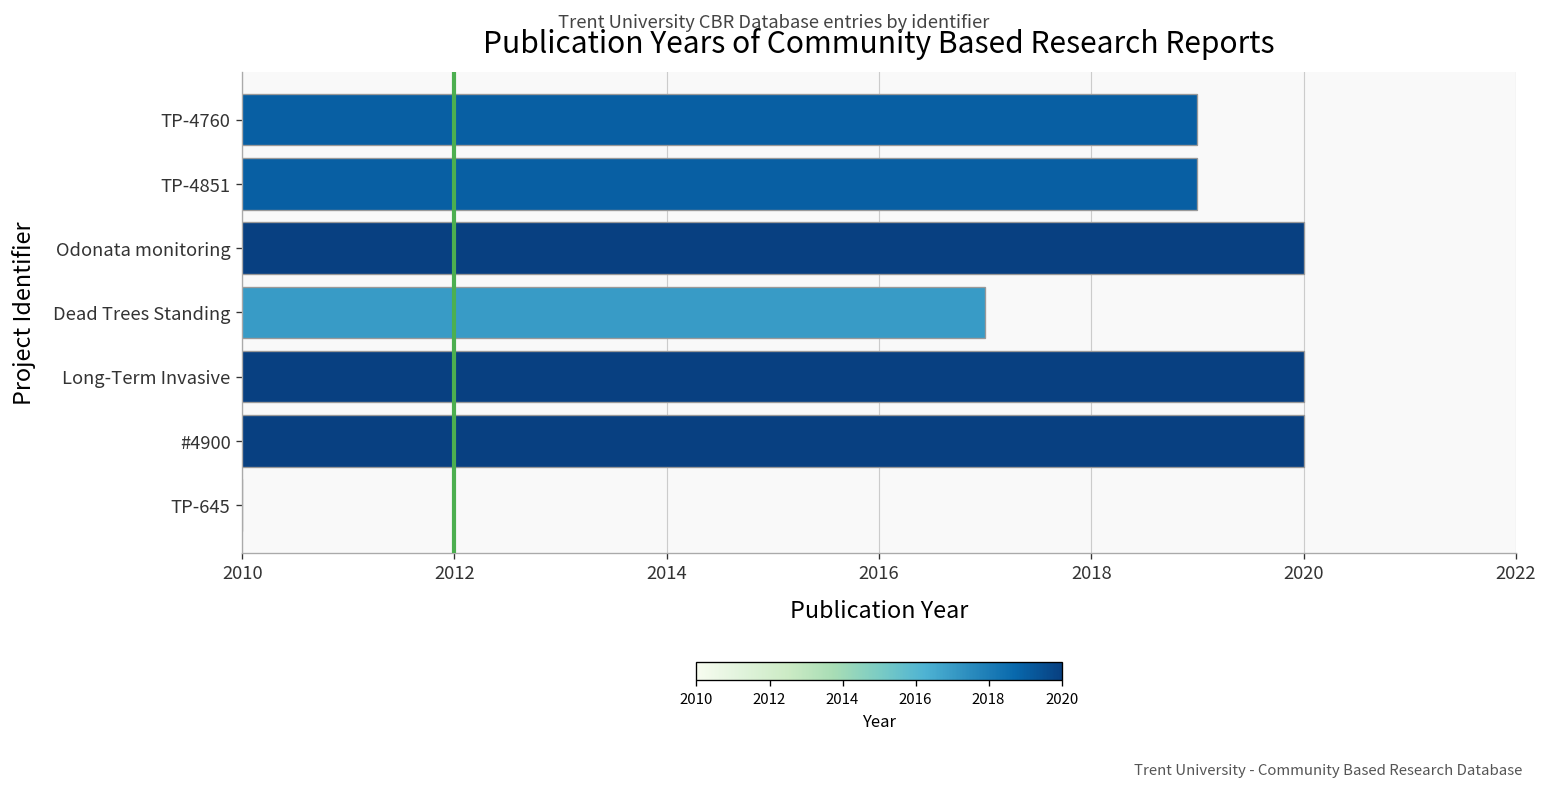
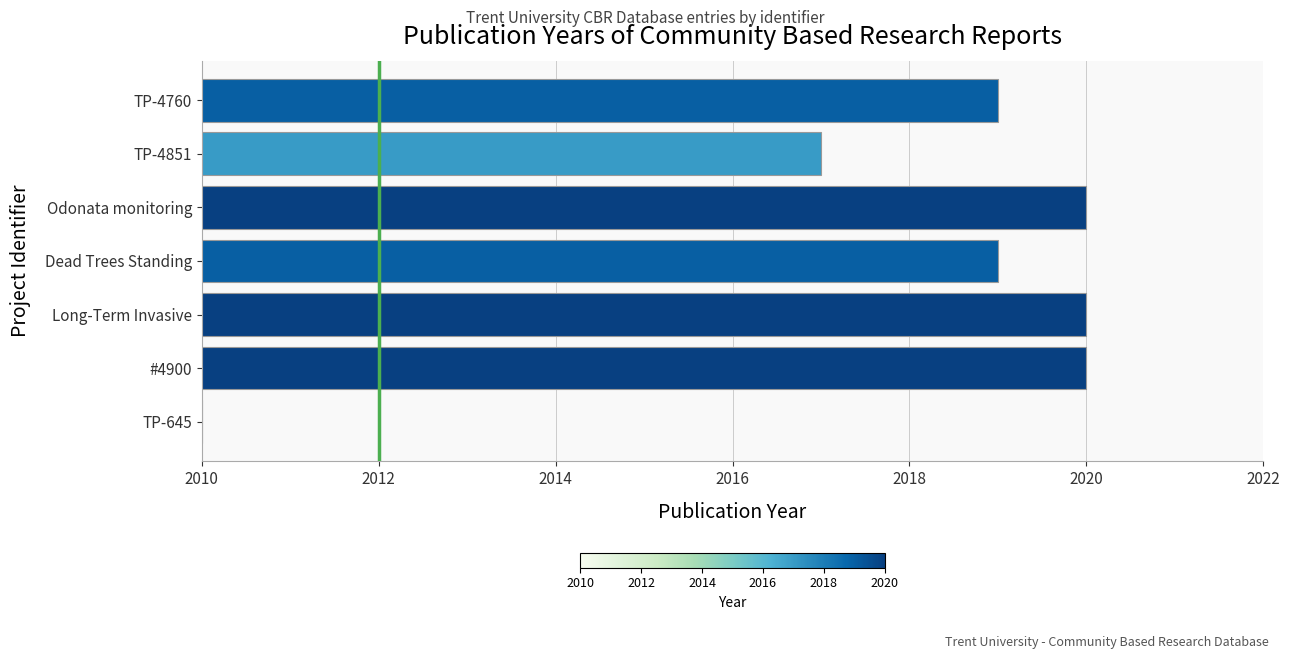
TP-4851: 2019 -> 2017
Dead Trees Standing: 2017 -> 2019
